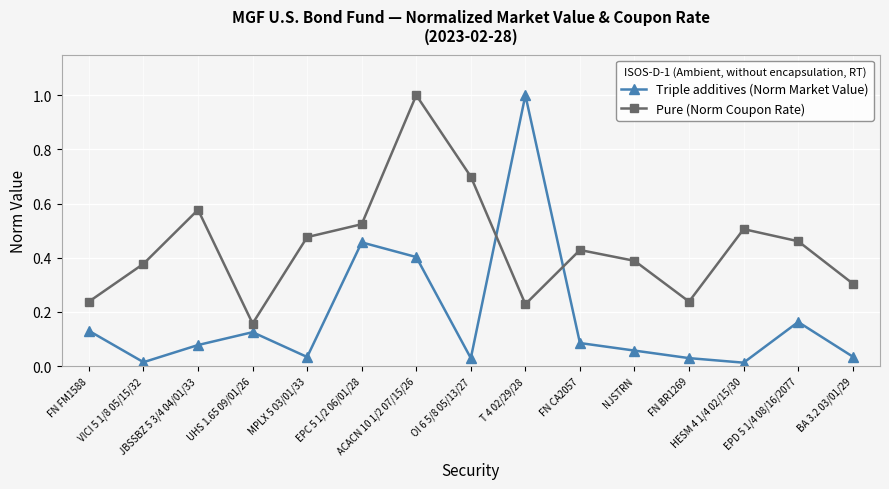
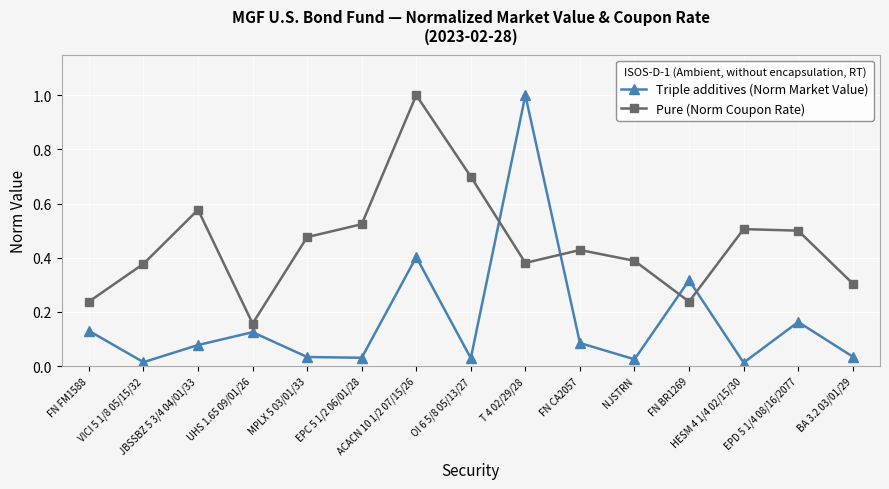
Triple additives (Norm Market Value), EPC 5 1/2 06/01/28: 0.46 -> 0.03
Pure (Norm Coupon Rate), T 4 02/29/28: 0.23 -> 0.38
Triple additives (Norm Market Value), NJSTRN: 0.06 -> 0.03
Triple additives (Norm Market Value), FN BR1269: 0.03 -> 0.32
Pure (Norm Coupon Rate), EPD 5 1/4 08/16/2077: 0.46 -> 0.50
